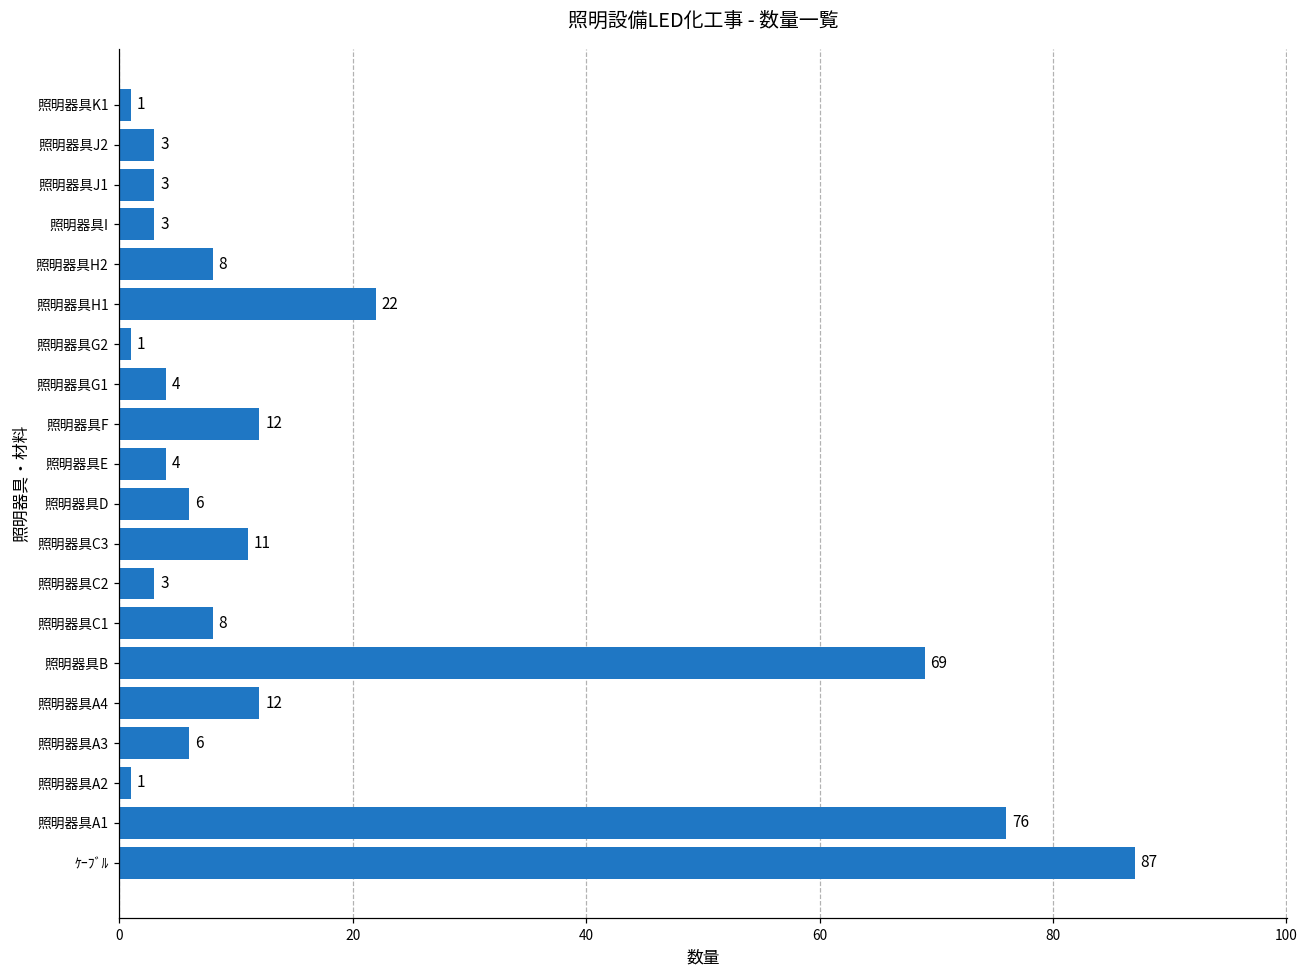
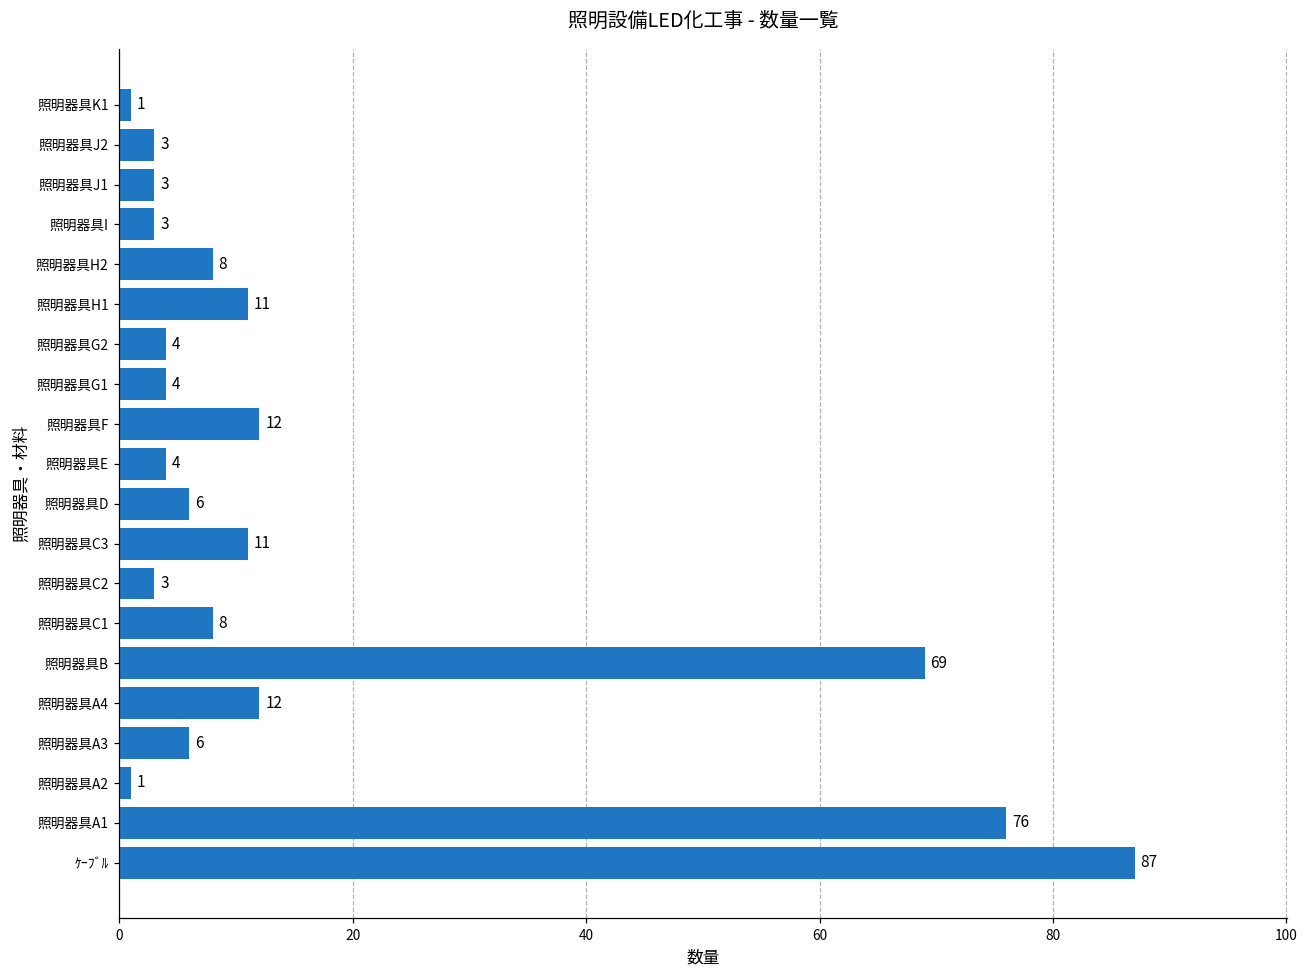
照明器具H1: 22 -> 11
照明器具G2: 1 -> 4
